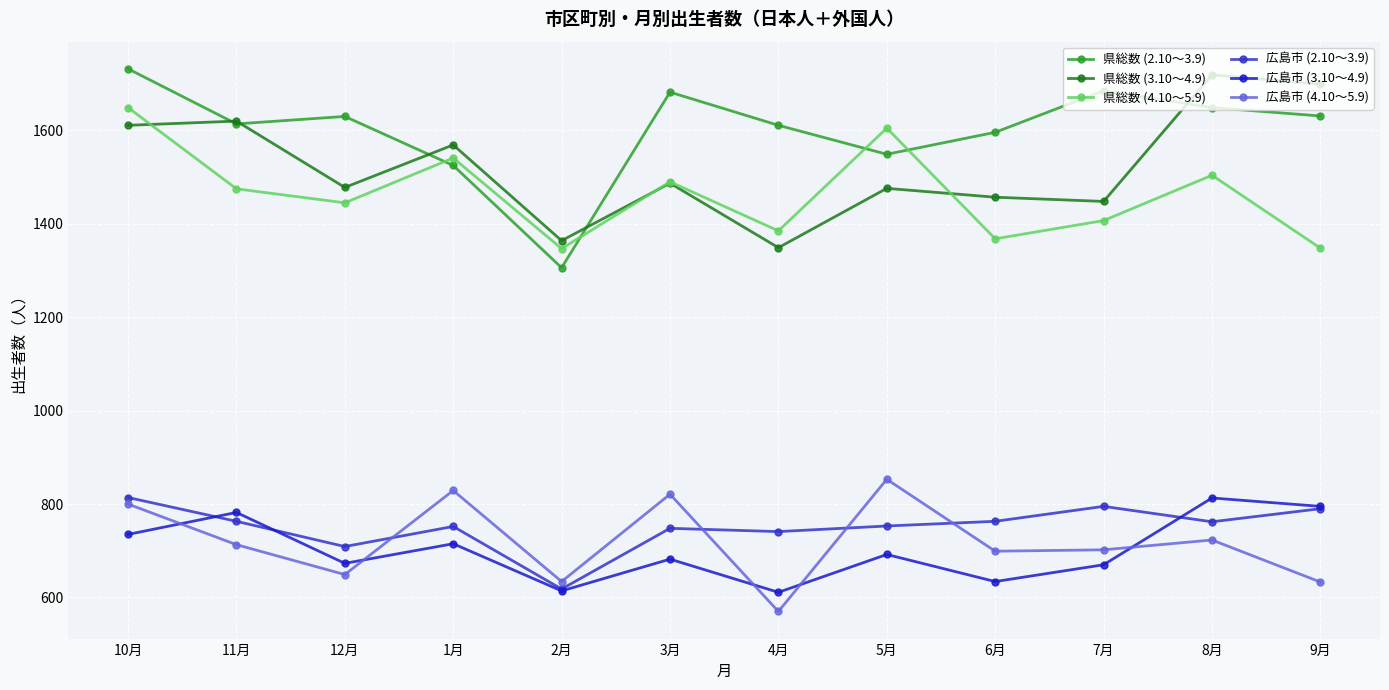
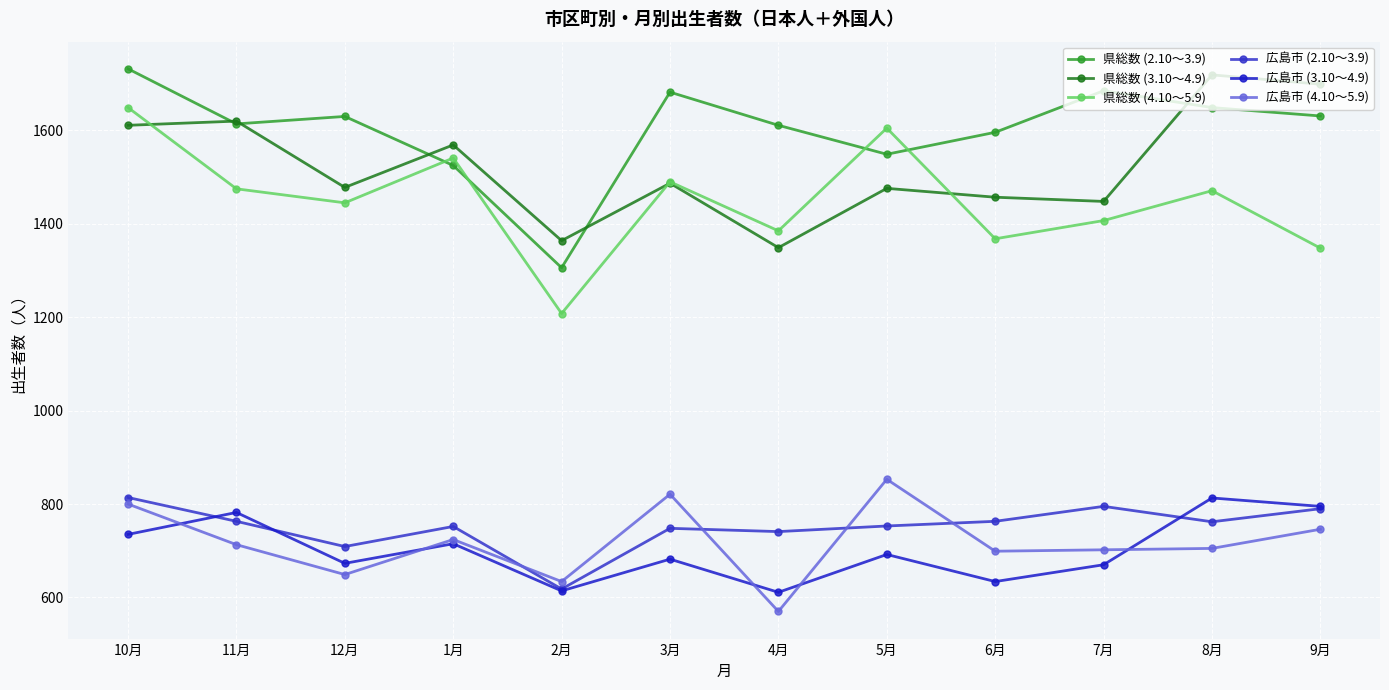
広島市 (4.10～5.9), 1月: 830 -> 720
県総数 (4.10～5.9), 2月: 1350 -> 1210
県総数 (4.10～5.9), 8月: 1500 -> 1470
広島市 (4.10～5.9), 8月: 720 -> 710
広島市 (4.10～5.9), 9月: 630 -> 750
